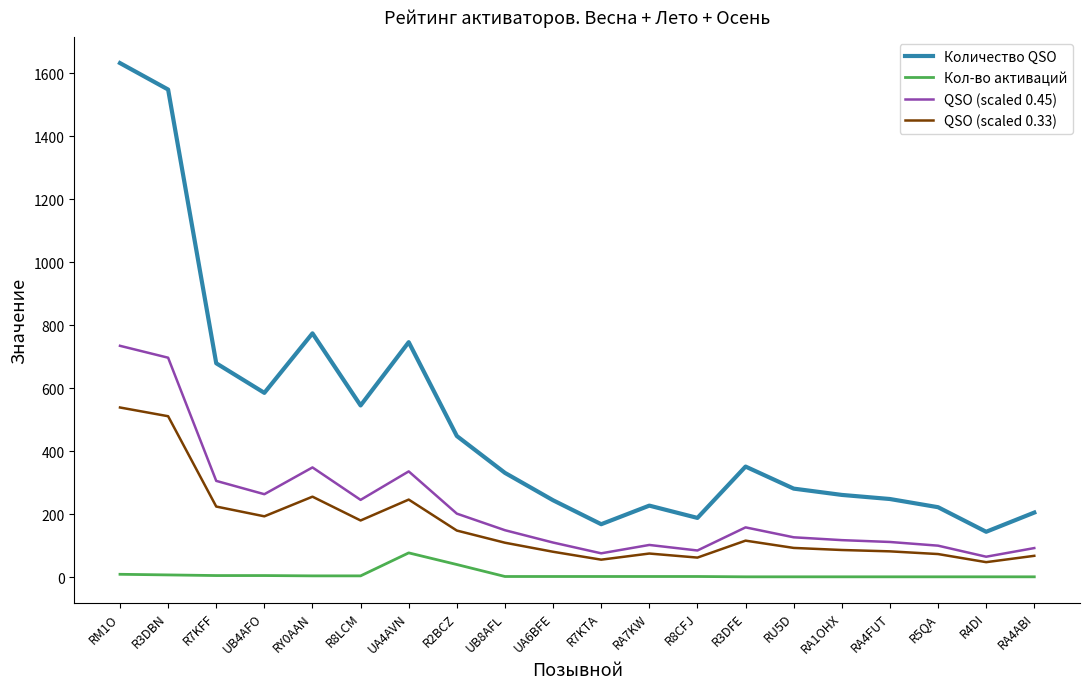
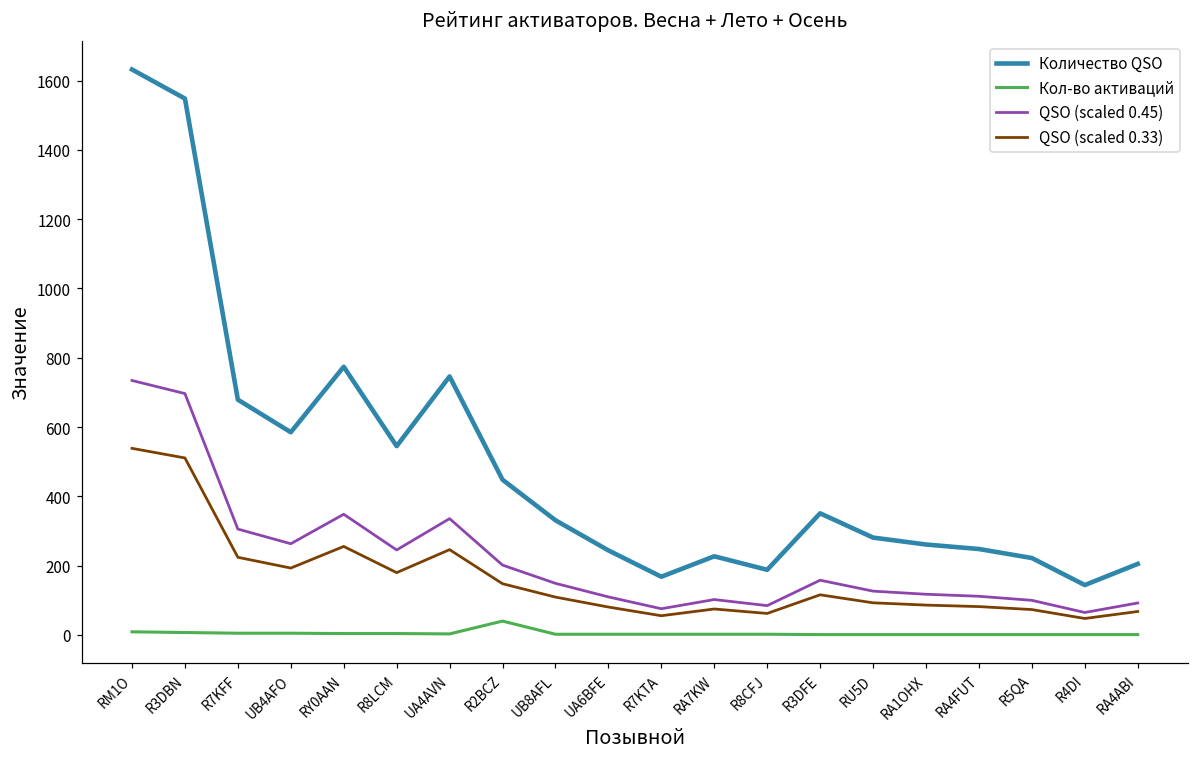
Кол-во активаций, UA4AVN: 80 -> 0
